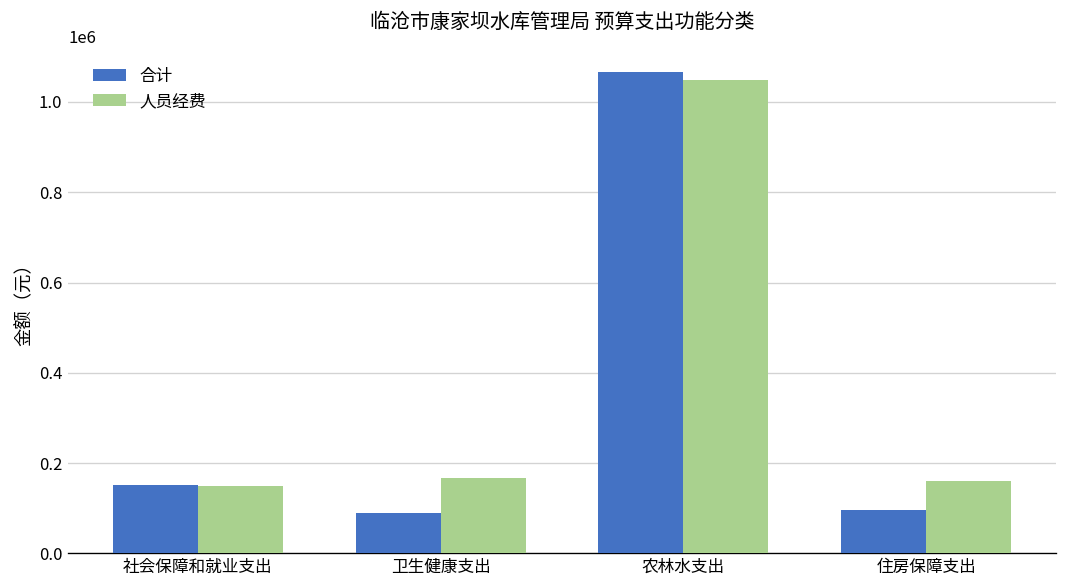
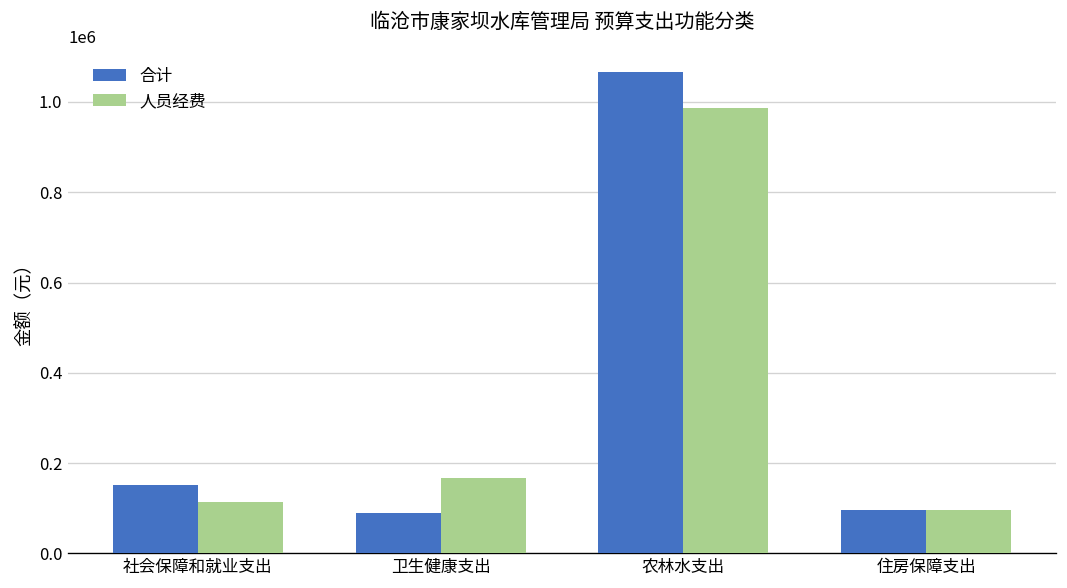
人员经费, 社会保障和就业支出: 150000 -> 110000
人员经费, 农林水支出: 1050000 -> 990000
人员经费, 住房保障支出: 160000 -> 100000
